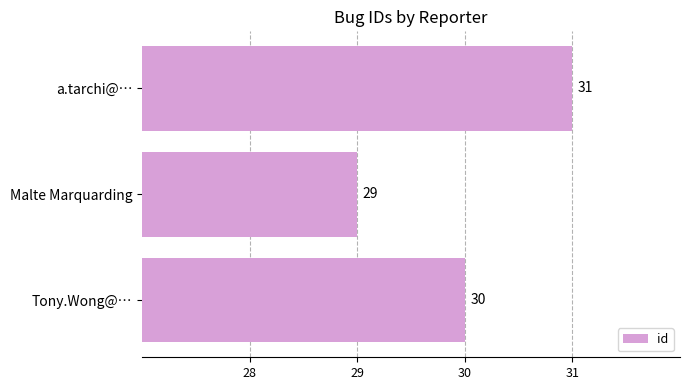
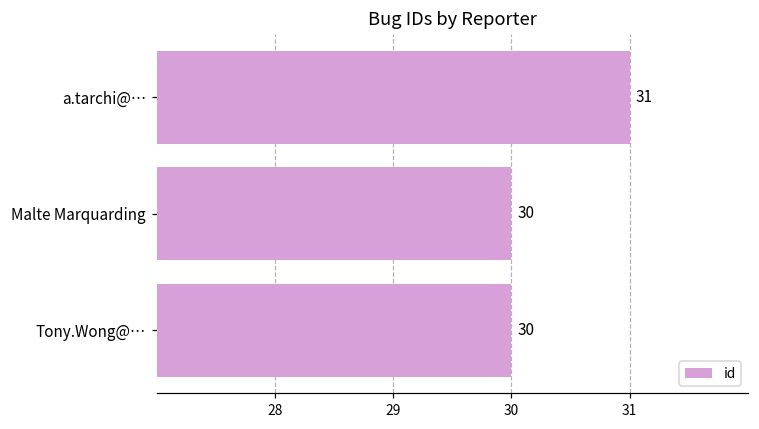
Malte Marquarding: 29 -> 30
